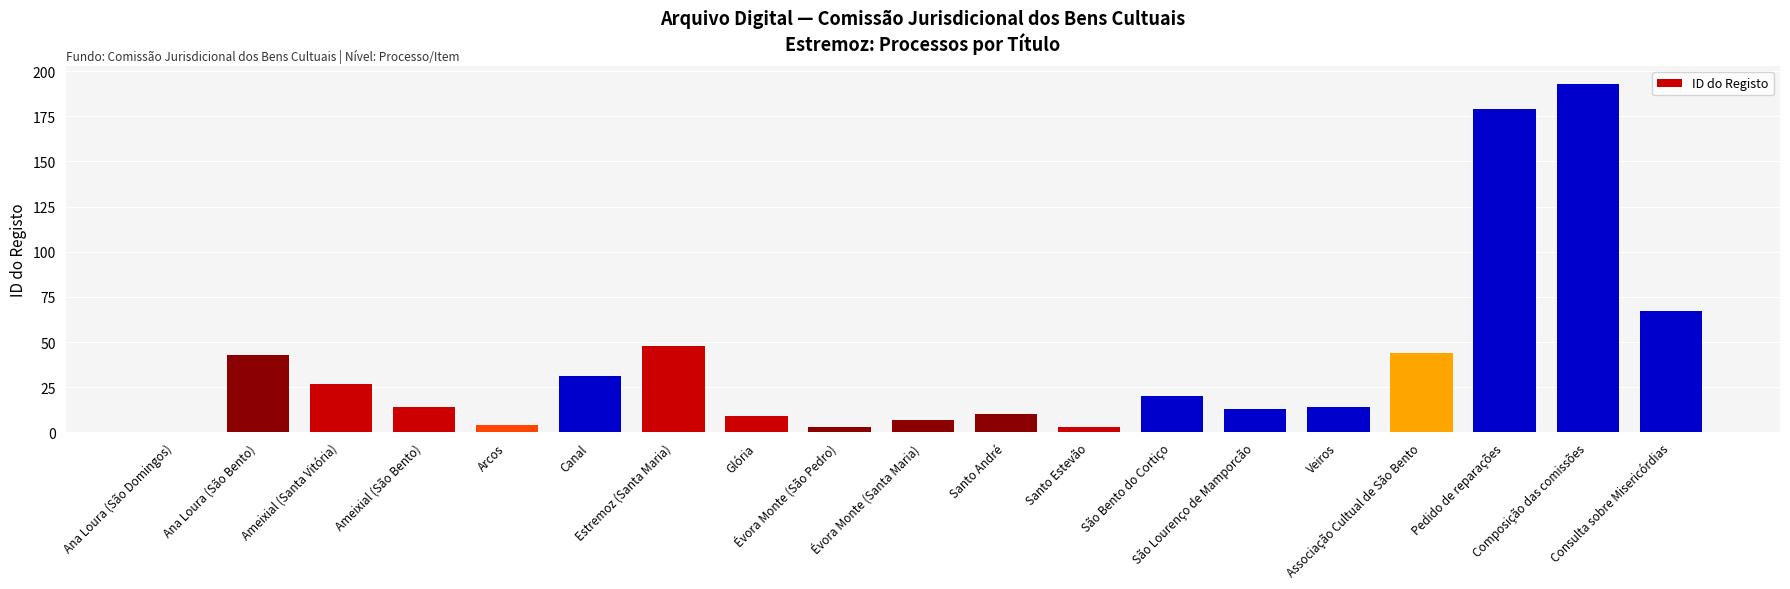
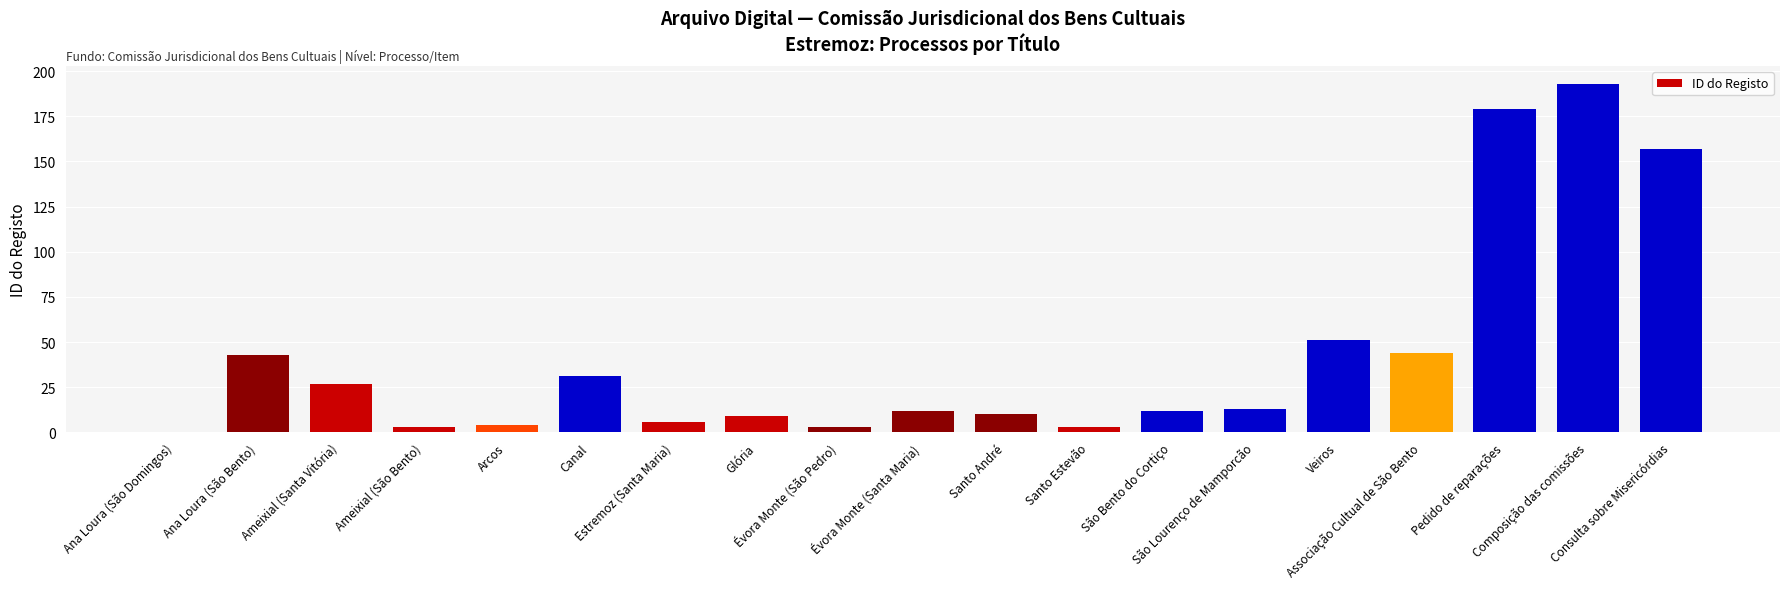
Ameixial (São Bento): 14 -> 3
Estremoz (Santa Maria): 48 -> 6
Évora Monte (Santa Maria): 7 -> 12
São Bento do Cortiço: 20 -> 12
Veiros: 14 -> 51
Consulta sobre Misericórdias: 67 -> 157
